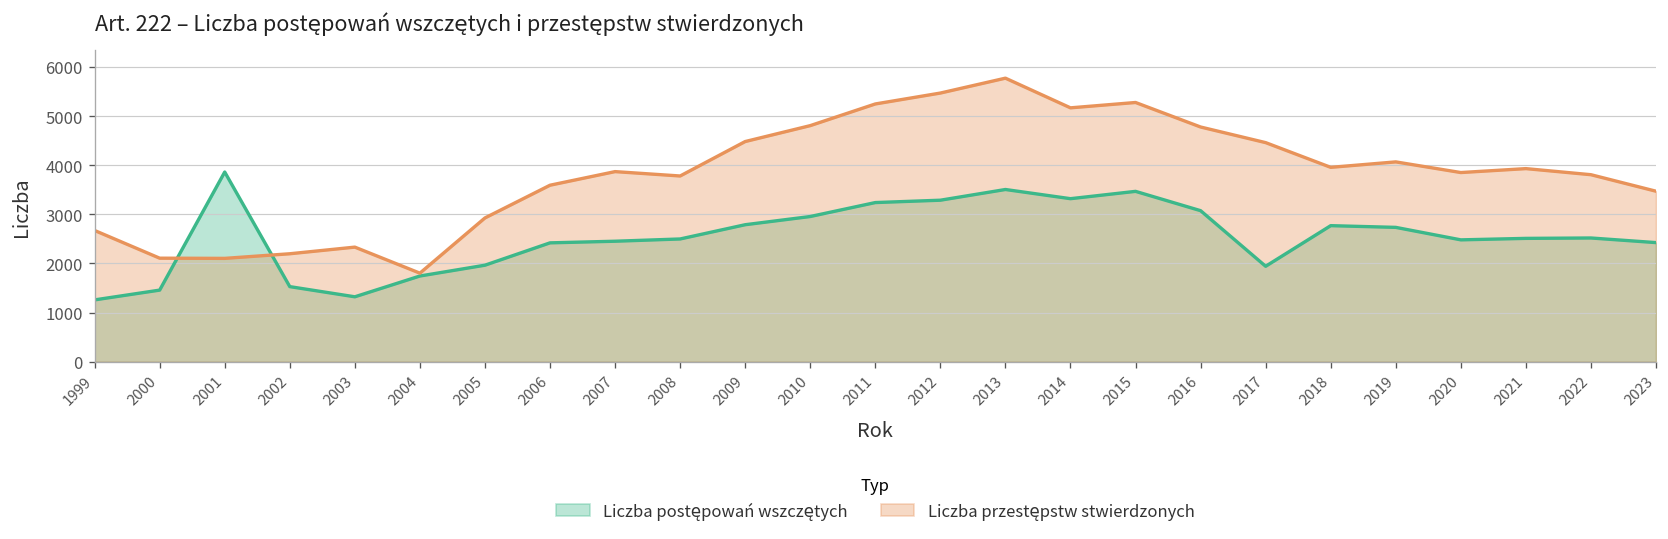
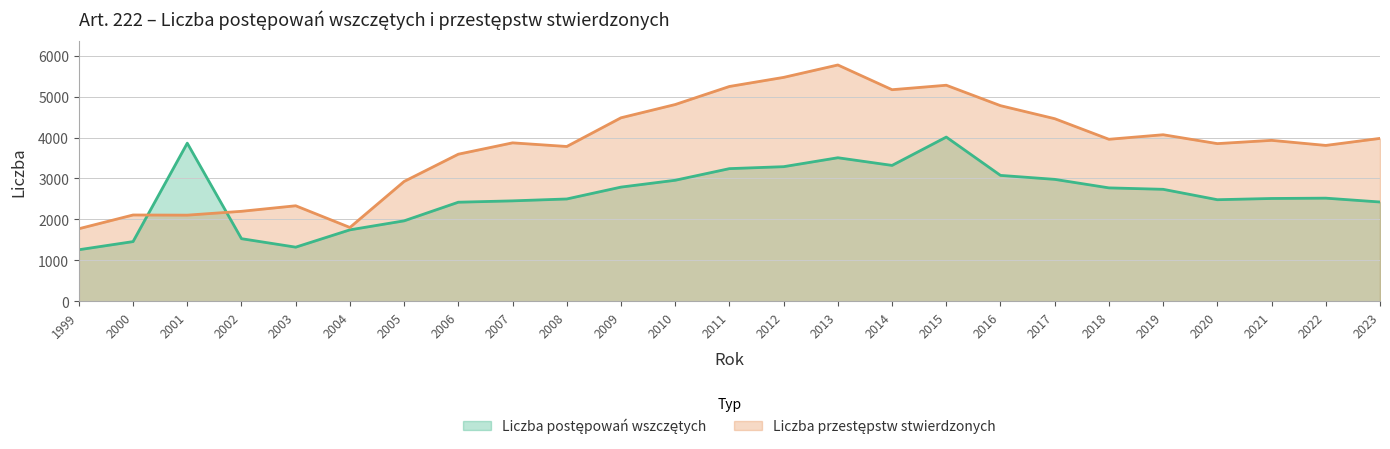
Liczba przestępstw stwierdzonych, 1999: 2700 -> 1800
Liczba postępowań wszczętych, 2015: 3500 -> 4000
Liczba postępowań wszczętych, 2017: 1900 -> 3000
Liczba przestępstw stwierdzonych, 2023: 3500 -> 4000
